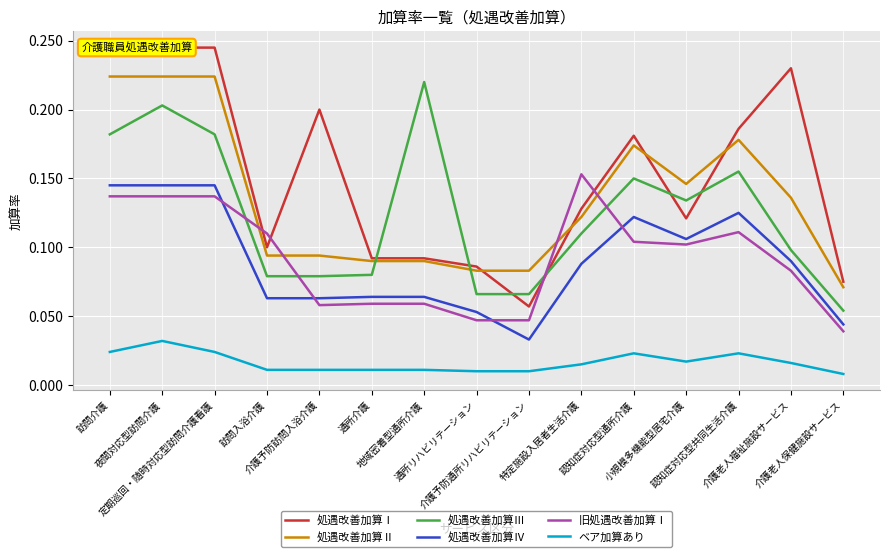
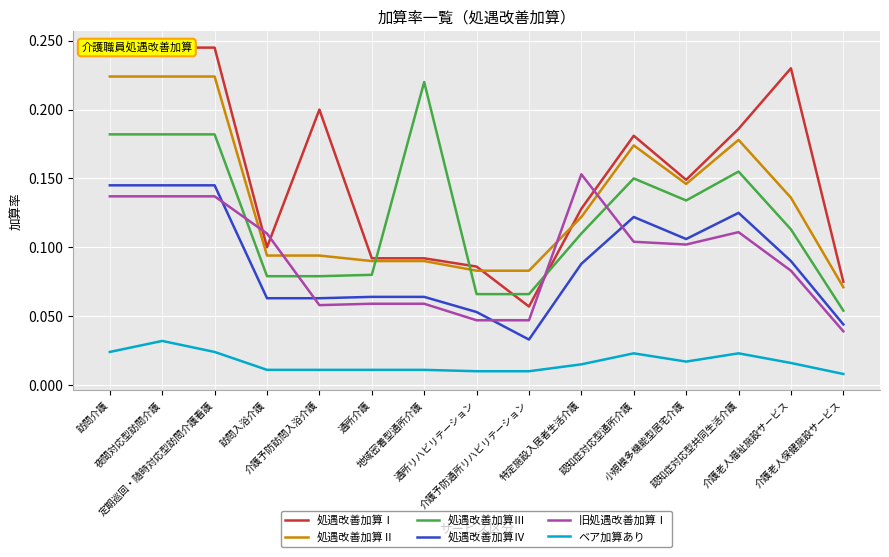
処遇改善加算Ⅲ, 夜間対応型訪問介護: 0.203 -> 0.182
処遇改善加算Ⅰ, 小規模多機能型居宅介護: 0.121 -> 0.149
処遇改善加算Ⅲ, 介護老人福祉施設サービス: 0.098 -> 0.113
